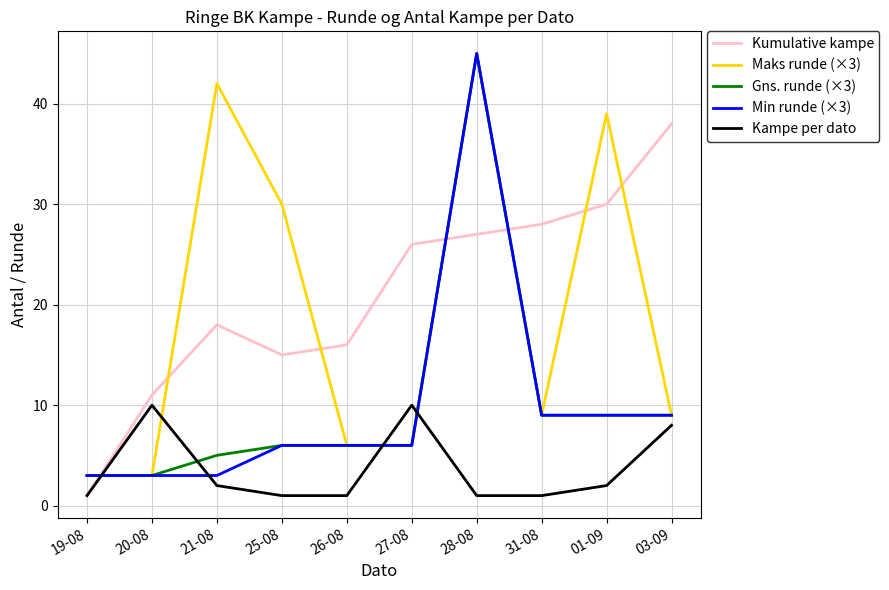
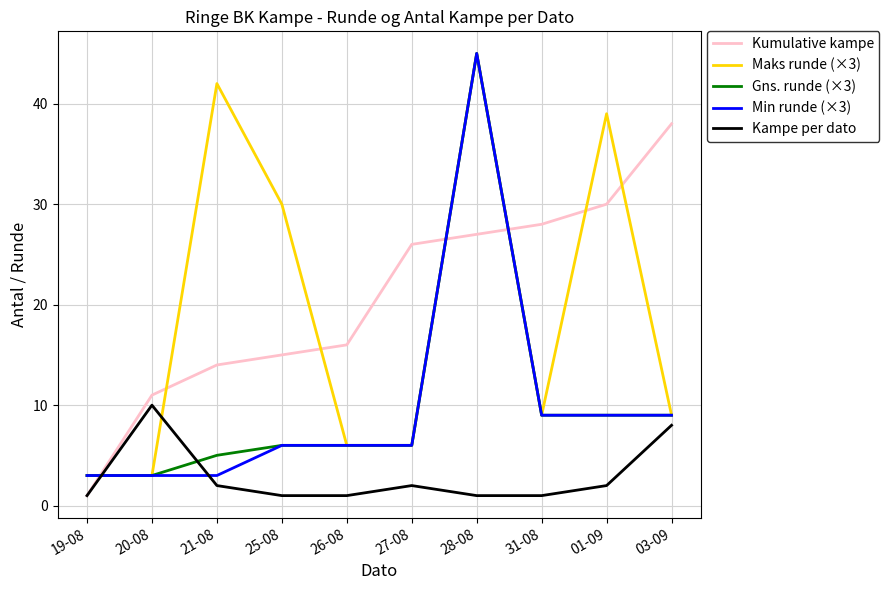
Kumulative kampe, 21-08: 18 -> 14
Kampe per dato, 27-08: 10 -> 2
